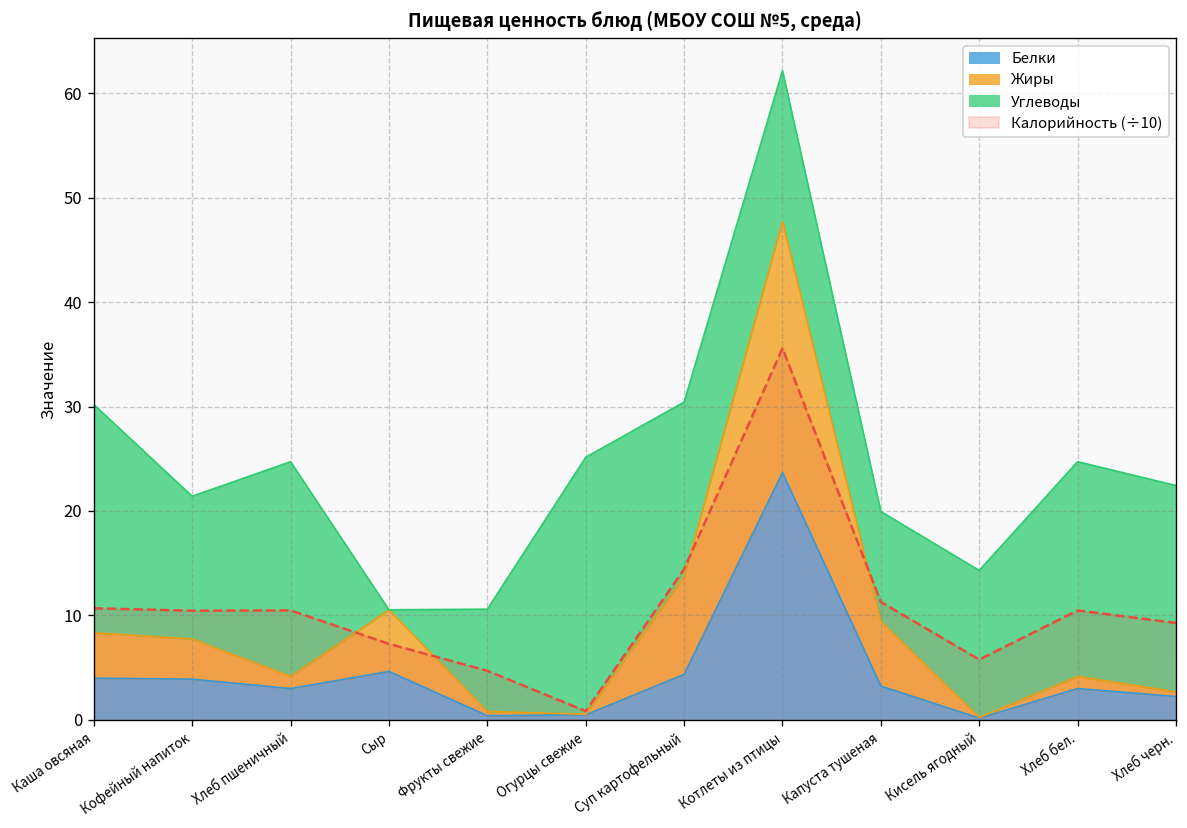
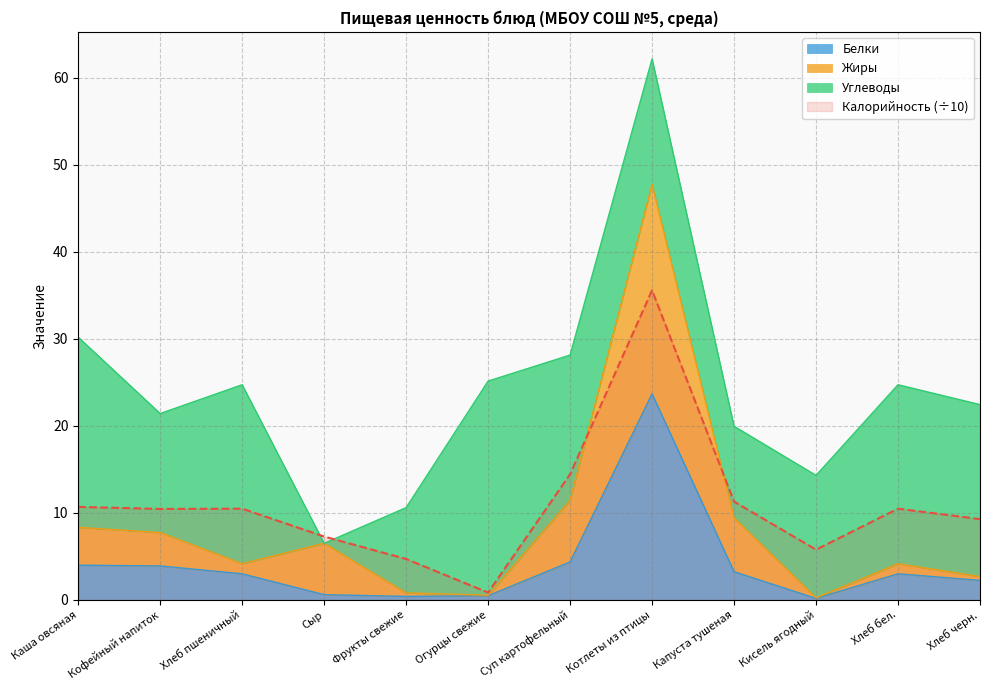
Белки, Сыр: 5 -> 1
Жиры, Суп картофельный: 9 -> 7
